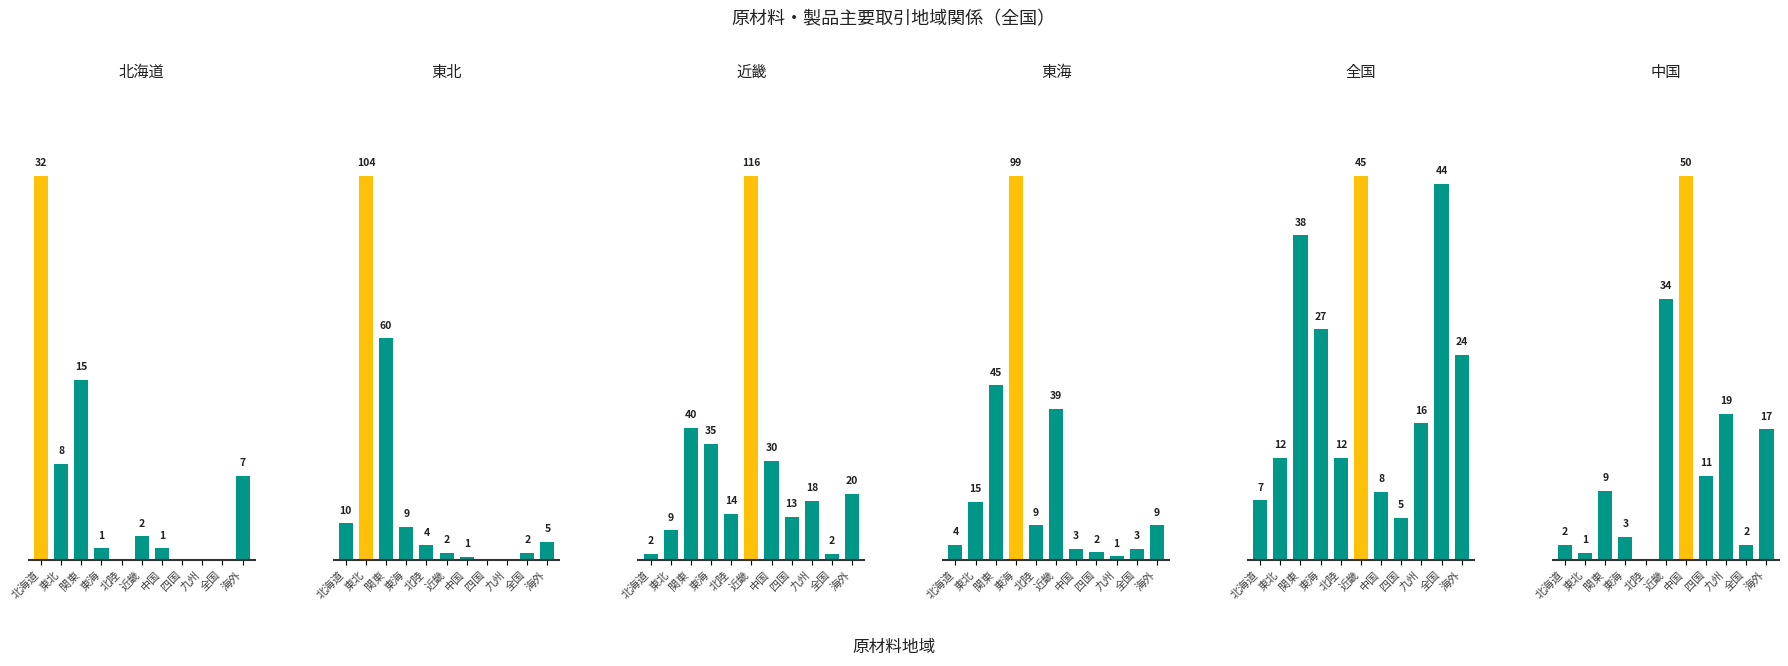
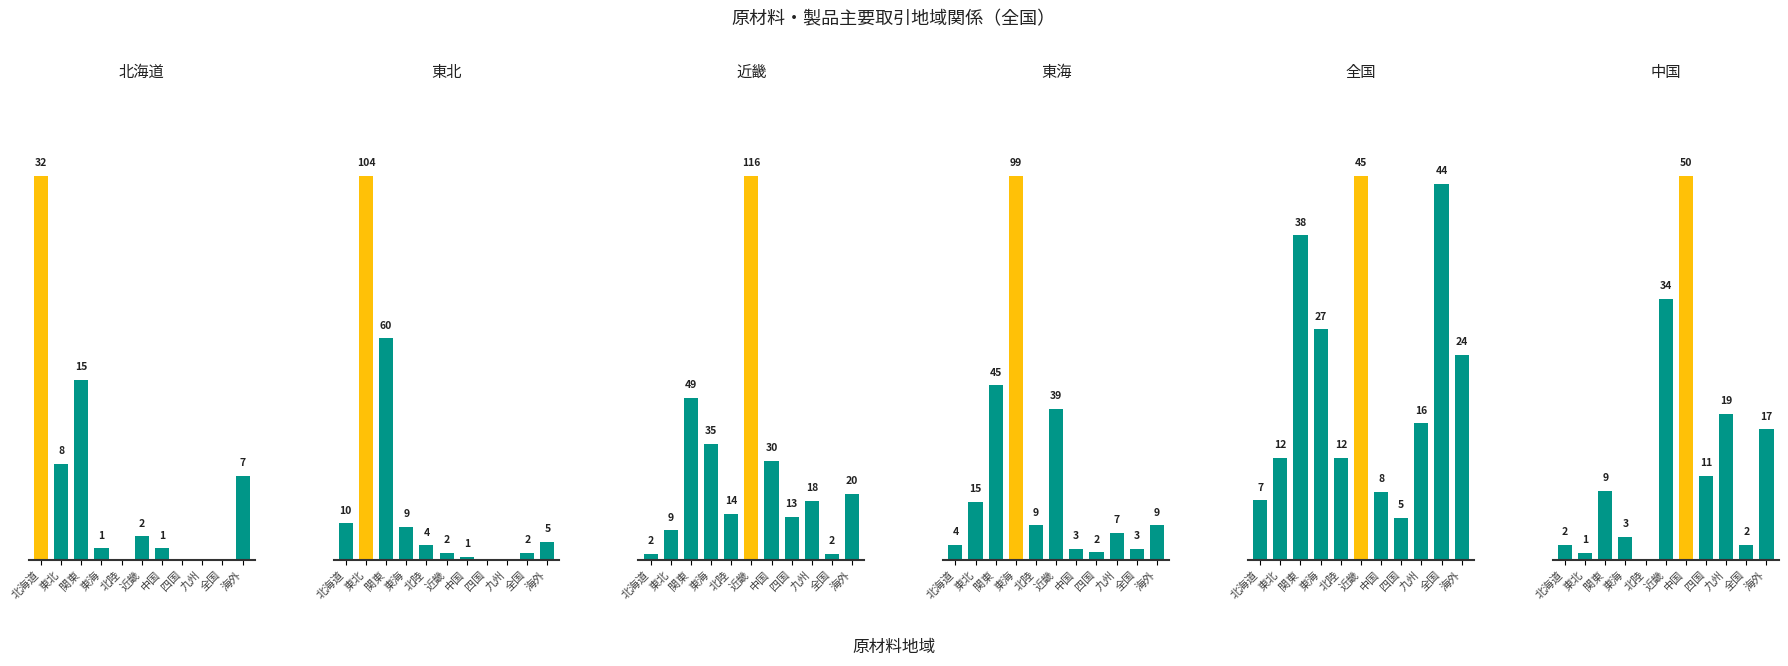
近畿, 関東: 40 -> 49
東海, 九州: 1 -> 7
